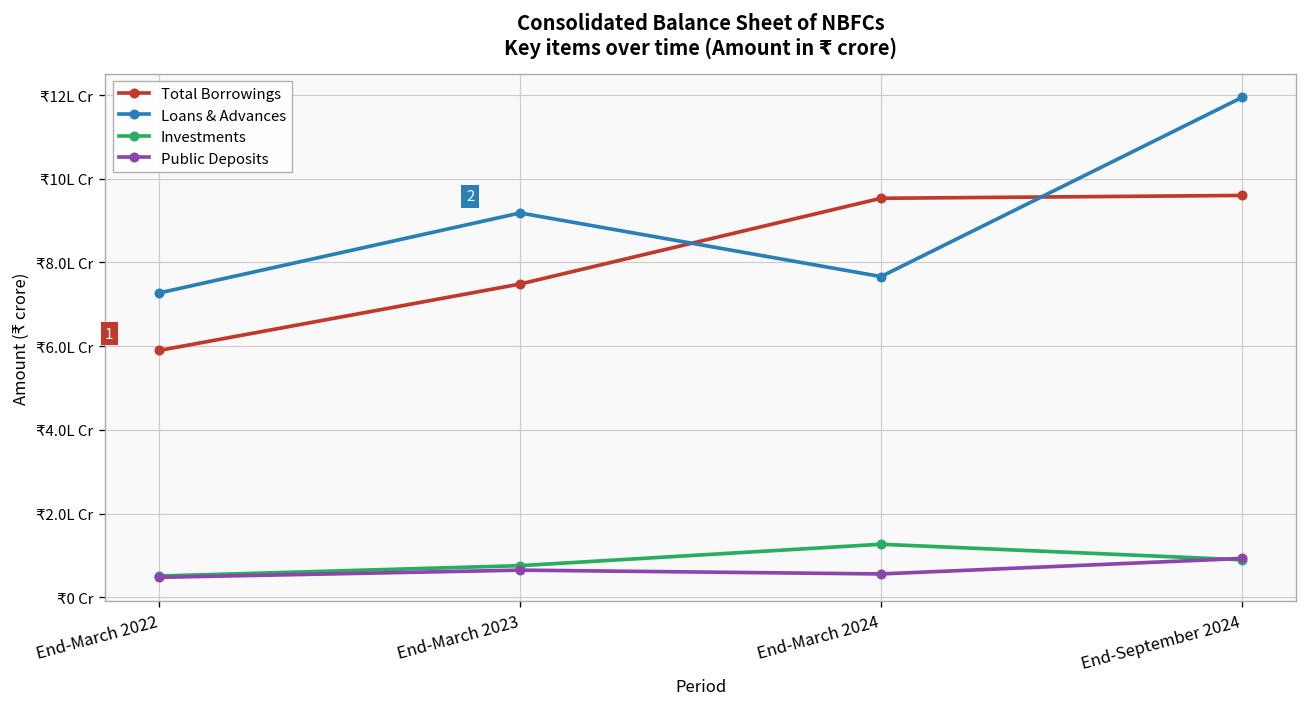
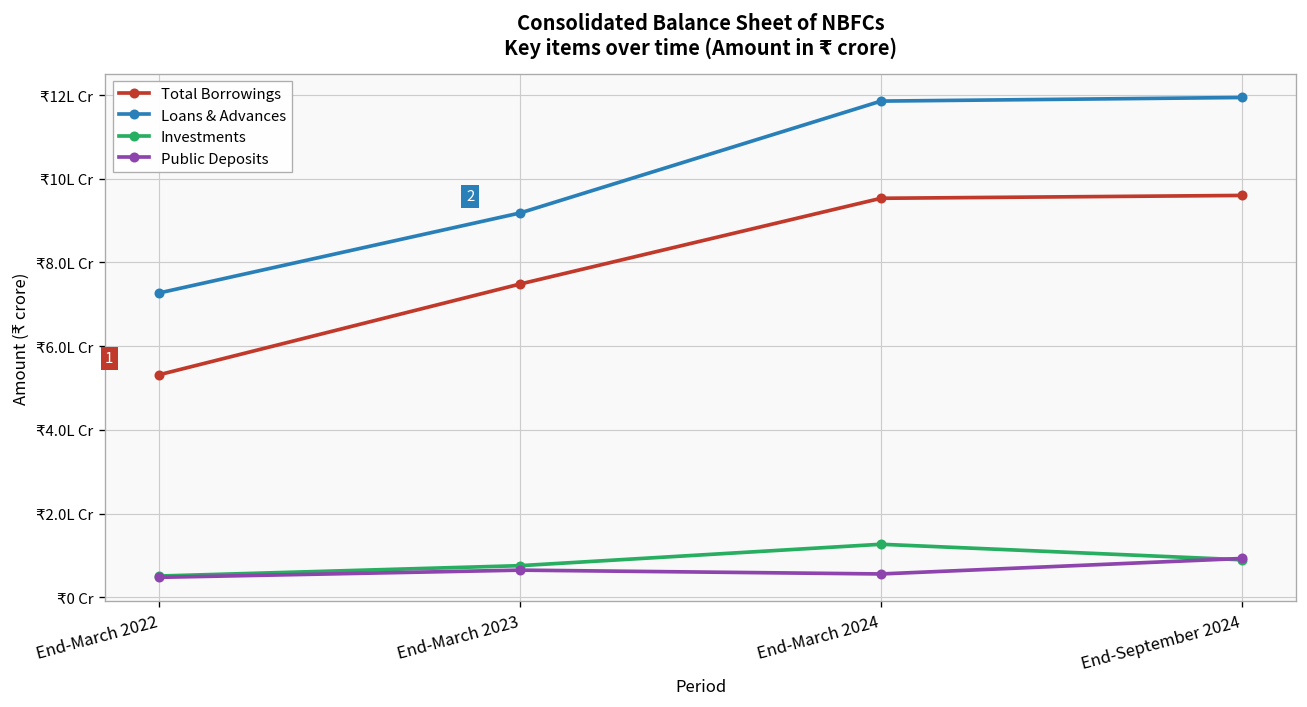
Total Borrowings, End-March 2022: ₹5.9L Cr -> ₹5.3L Cr
Loans & Advances, End-March 2024: ₹7.7L Cr -> ₹11.9L Cr
